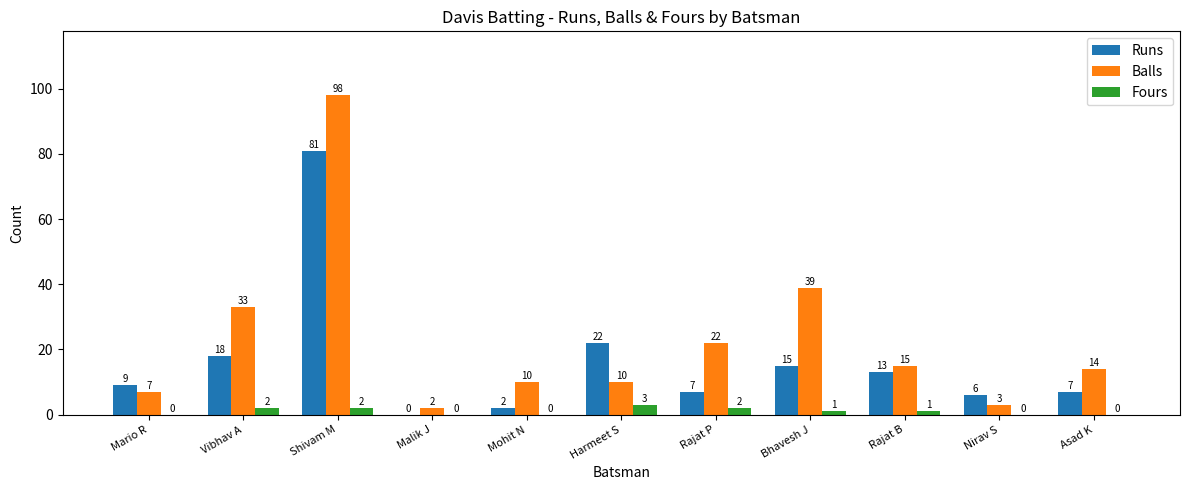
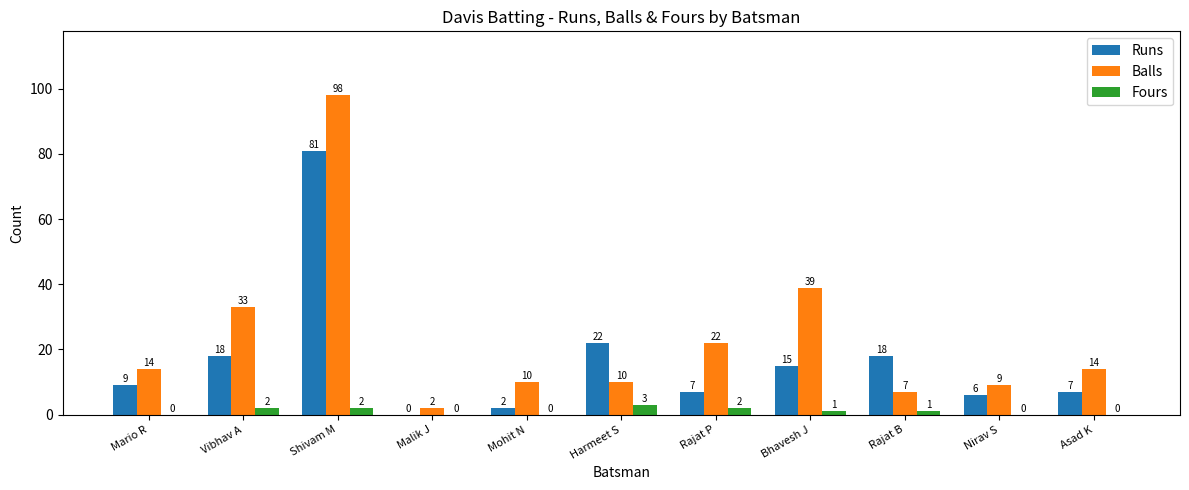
Balls, Mario R: 7 -> 14
Runs, Rajat B: 13 -> 18
Balls, Rajat B: 15 -> 7
Balls, Nirav S: 3 -> 9
